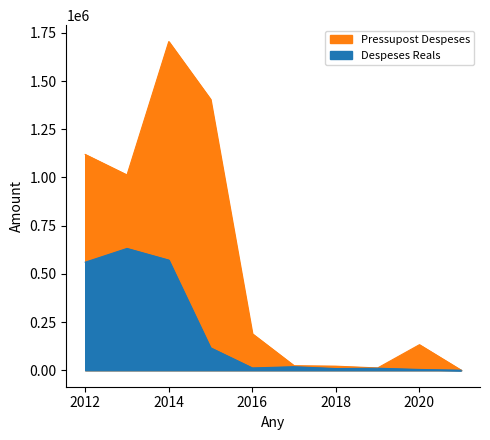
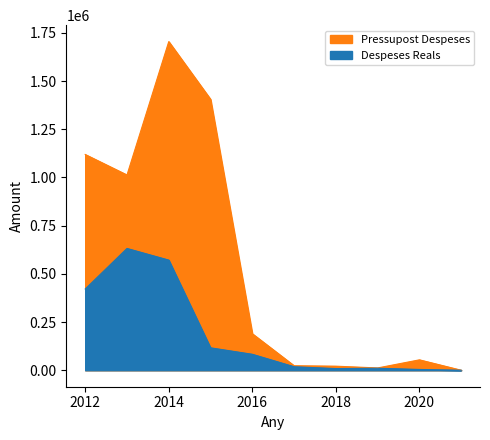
Despeses Reals, 2012: 560000 -> 420000
Despeses Reals, 2016: 10000 -> 80000
Pressupost Despeses, 2020: 130000 -> 50000
